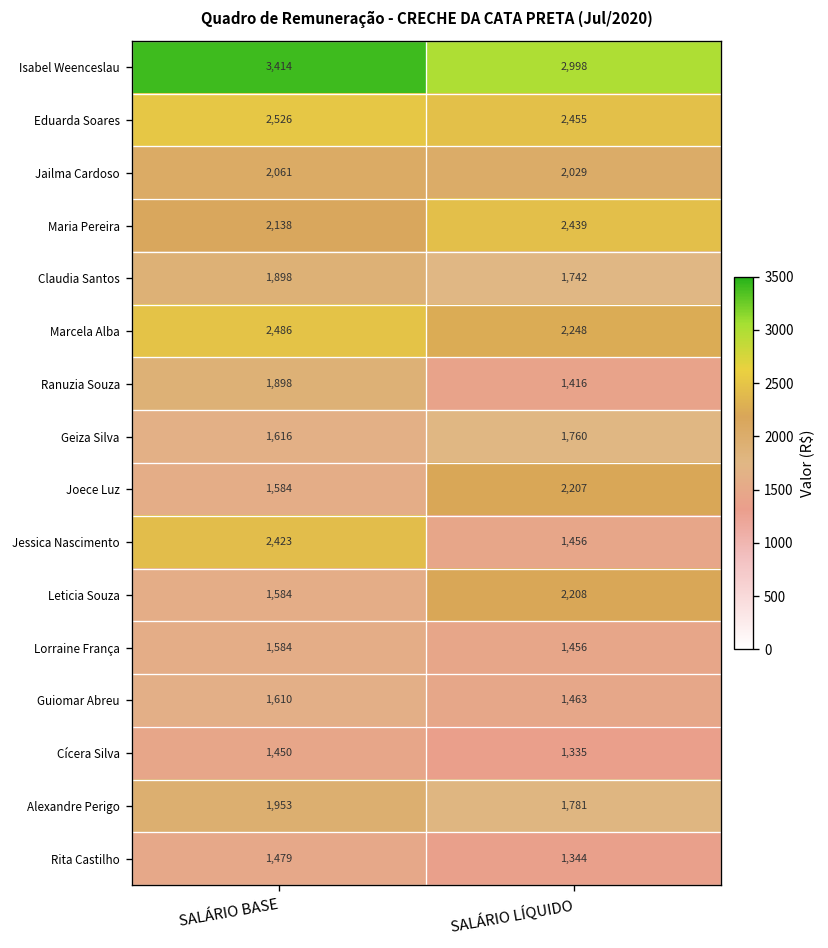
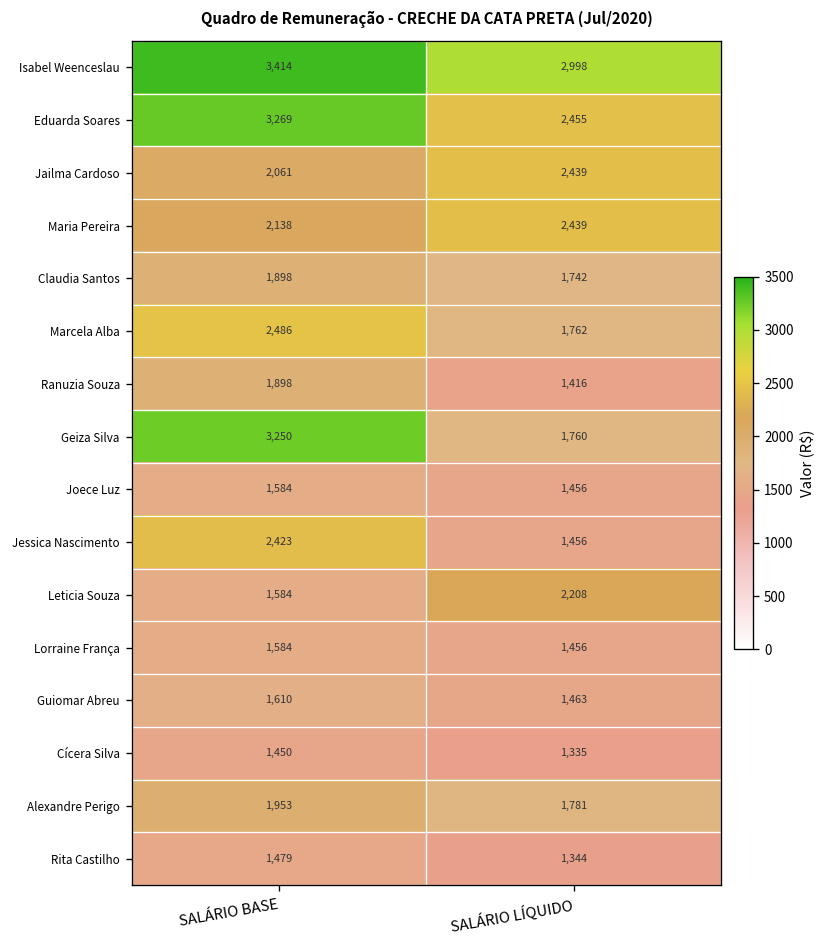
Eduarda Soares, SALÁRIO BASE: 2,526 -> 3,269
Jailma Cardoso, SALÁRIO LÍQUIDO: 2,029 -> 2,439
Marcela Alba, SALÁRIO LÍQUIDO: 2,248 -> 1,762
Geiza Silva, SALÁRIO BASE: 1,616 -> 3,250
Joece Luz, SALÁRIO LÍQUIDO: 2,207 -> 1,456
